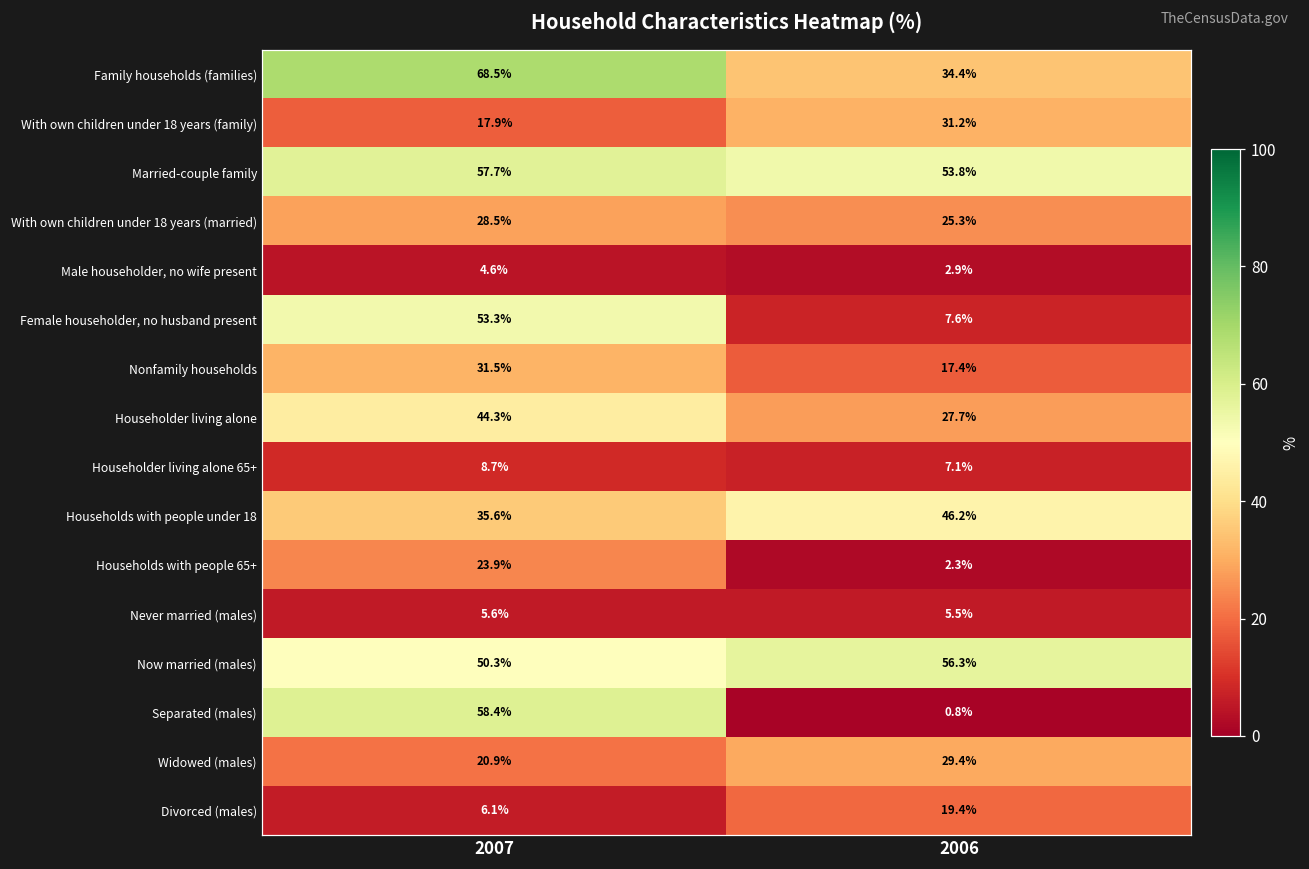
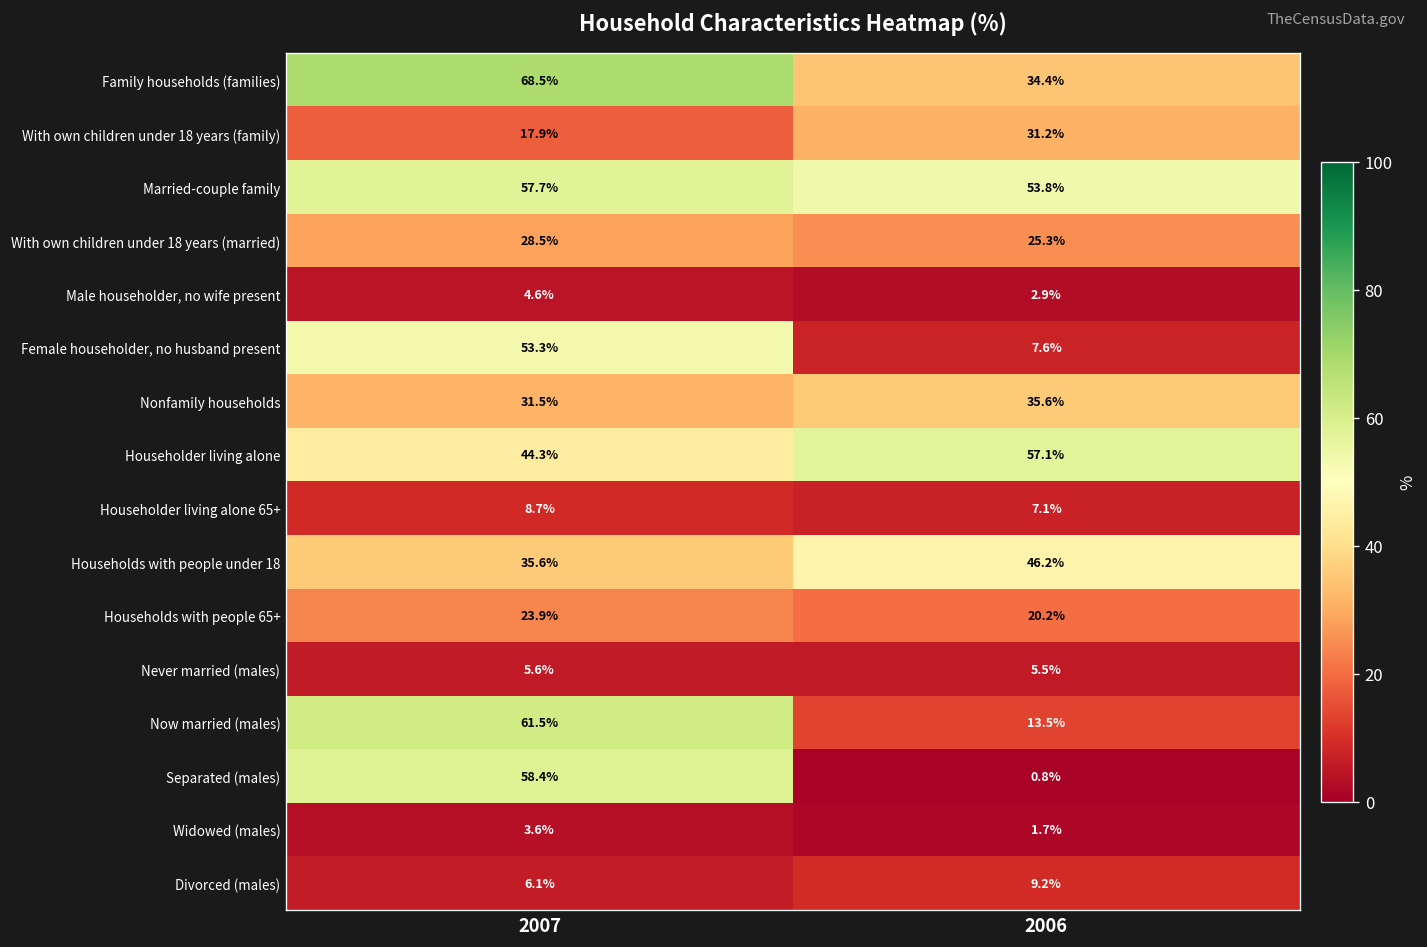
Nonfamily households, 2006: 17.4% -> 35.6%
Householder living alone, 2006: 27.7% -> 57.1%
Households with people 65+, 2006: 2.3% -> 20.2%
Now married (males), 2007: 50.3% -> 61.5%
Now married (males), 2006: 56.3% -> 13.5%
Widowed (males), 2007: 20.9% -> 3.6%
Widowed (males), 2006: 29.4% -> 1.7%
Divorced (males), 2006: 19.4% -> 9.2%
